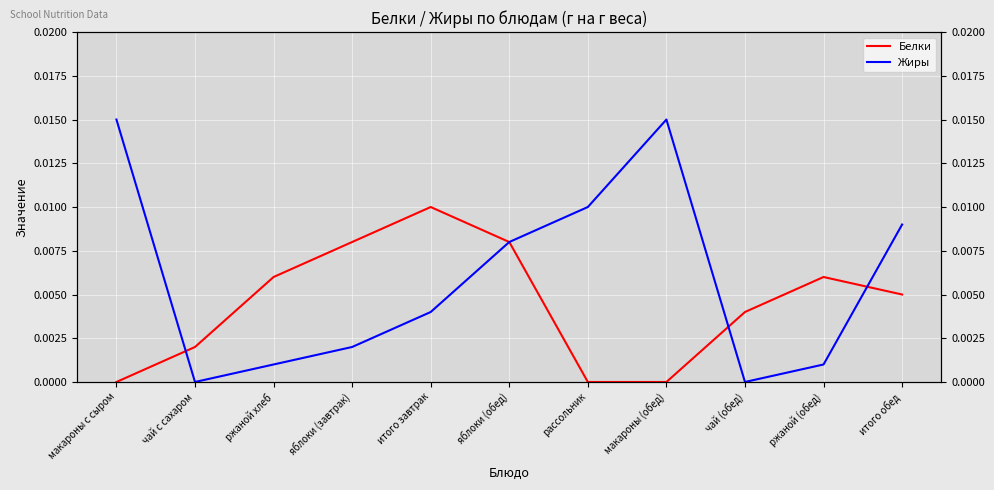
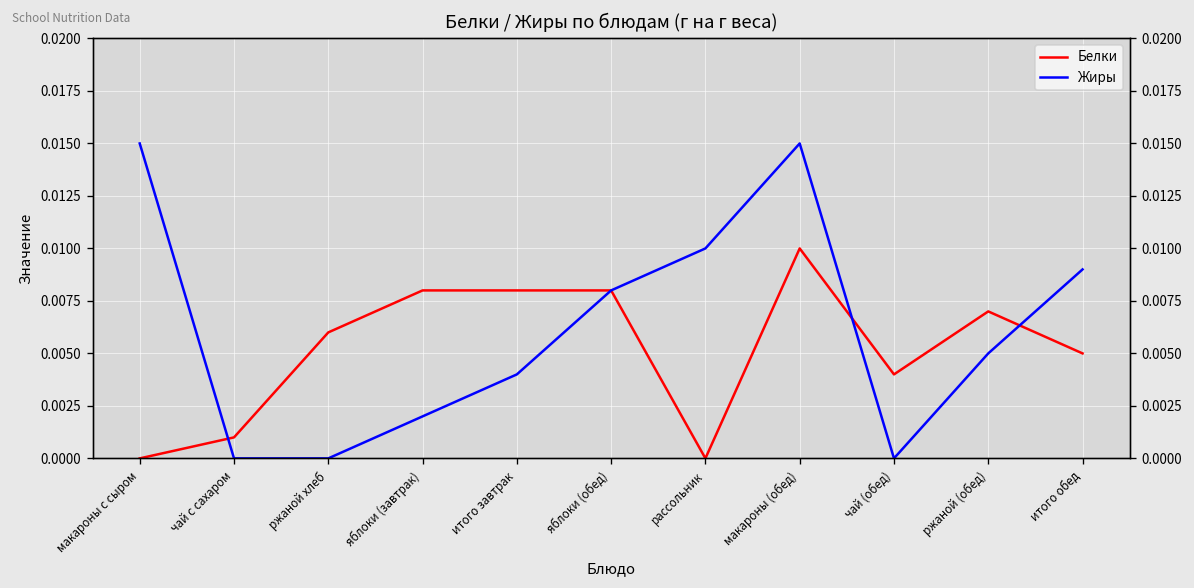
Белки, чай с сахаром: 0.002 -> 0.001
Жиры, ржаной хлеб: 0.001 -> 0.000
Белки, итого завтрак: 0.010 -> 0.008
Белки, макароны (обед): 0.00 -> 0.01
Белки, ржаной (обед): 0.006 -> 0.007
Жиры, ржаной (обед): 0.001 -> 0.005
